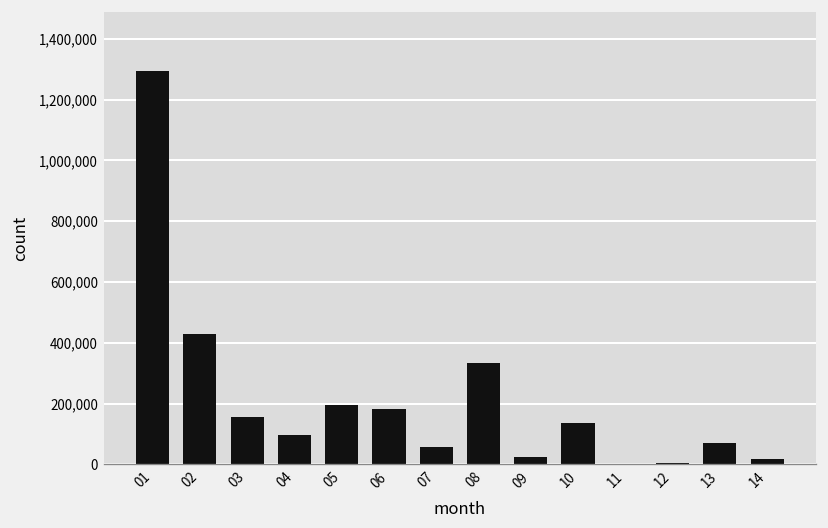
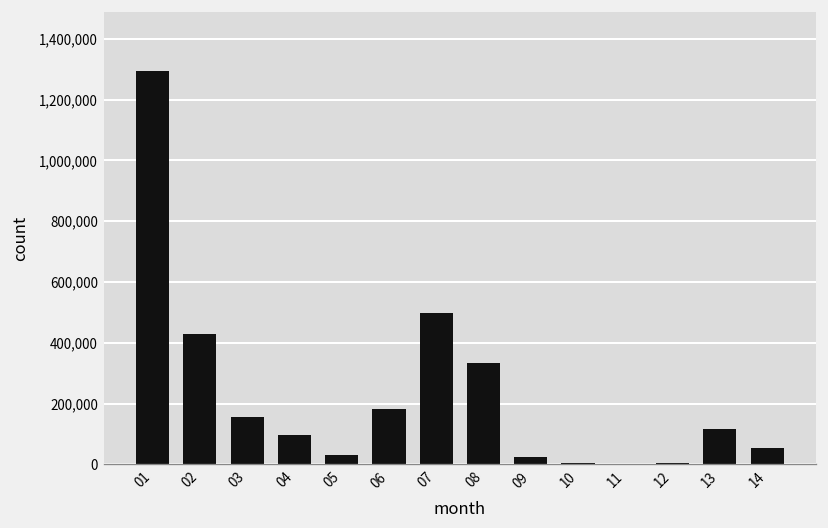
05: 190,000 -> 30,000
07: 60,000 -> 500,000
10: 130,000 -> 0
13: 70,000 -> 120,000
14: 20,000 -> 50,000
